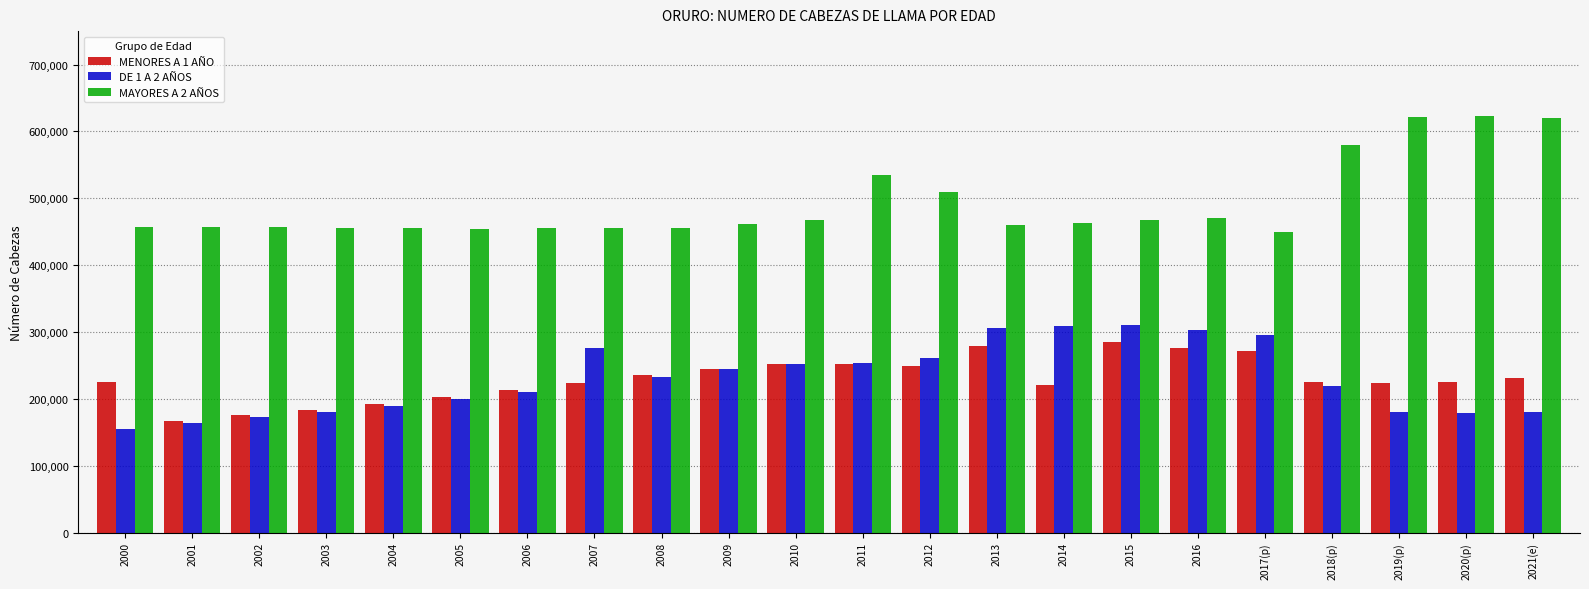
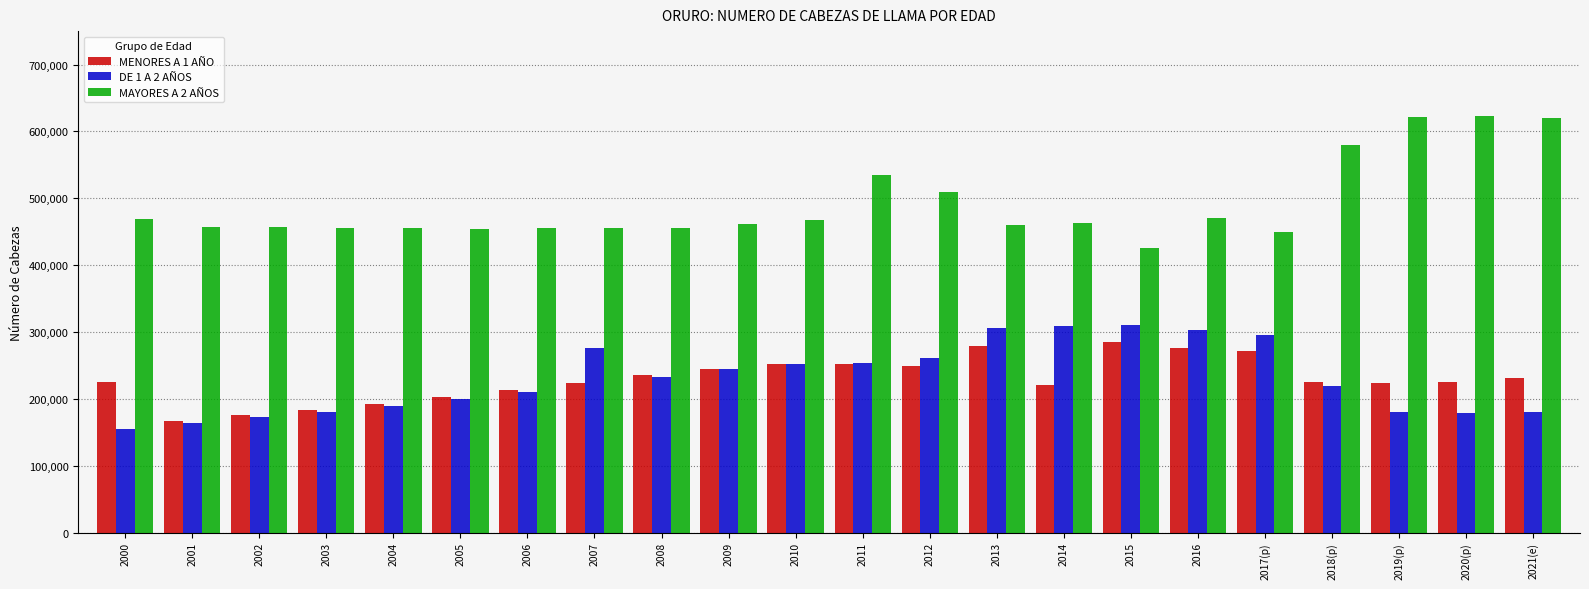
MAYORES A 2 AÑOS, 2000: 460,000 -> 470,000
MAYORES A 2 AÑOS, 2015: 470,000 -> 430,000
